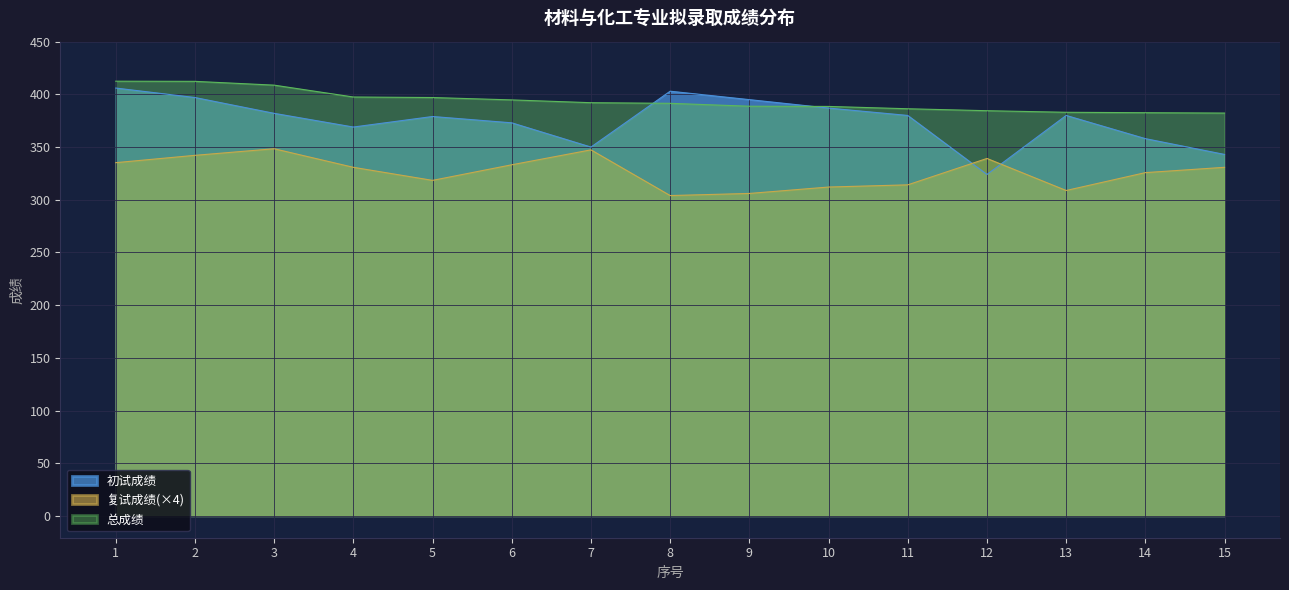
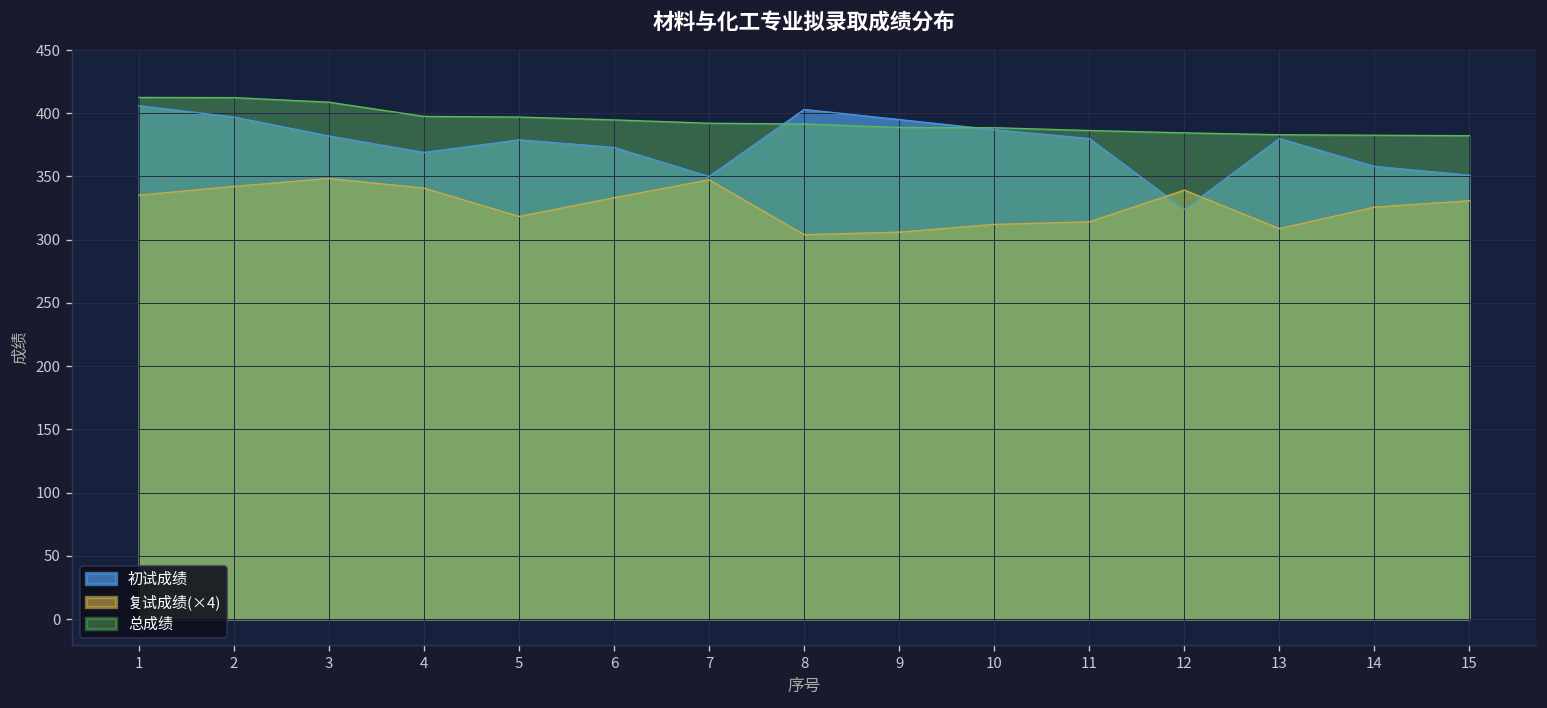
复试成绩(×4), 4: 331 -> 341
初试成绩, 15: 343 -> 351
